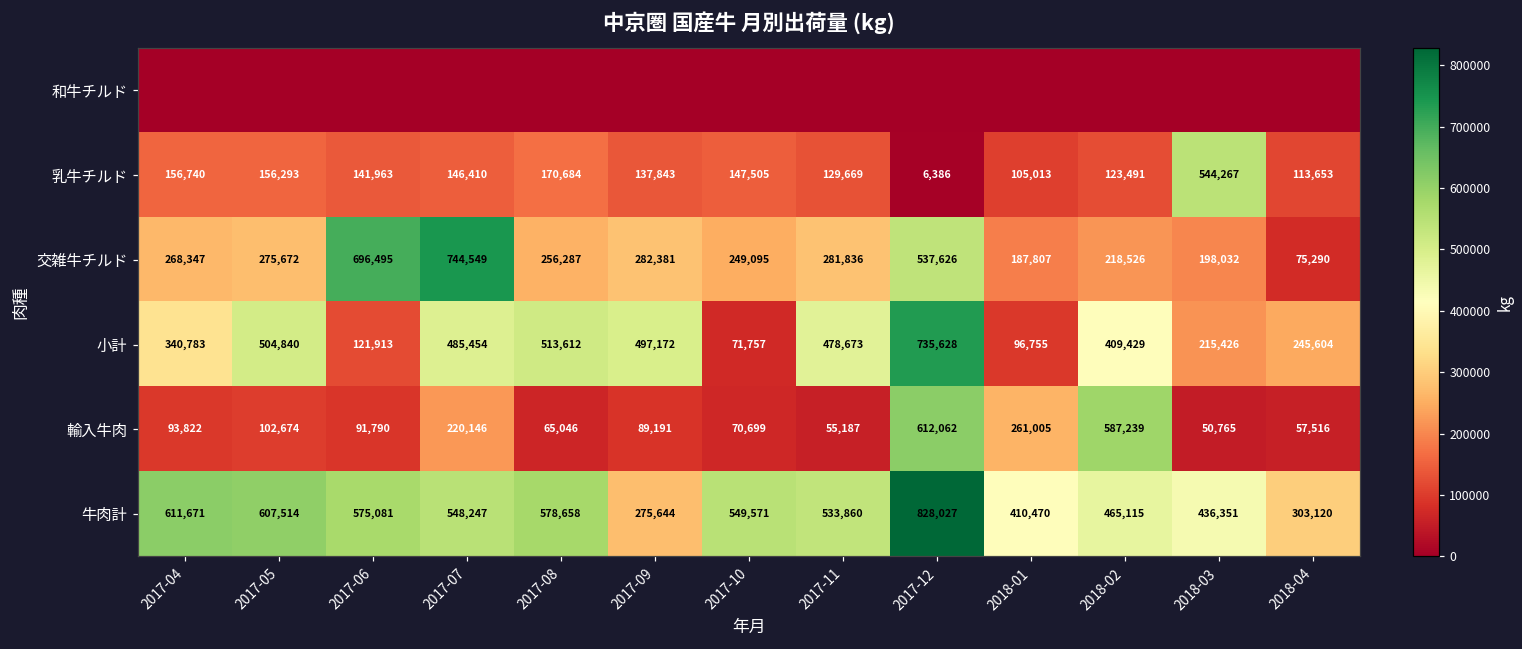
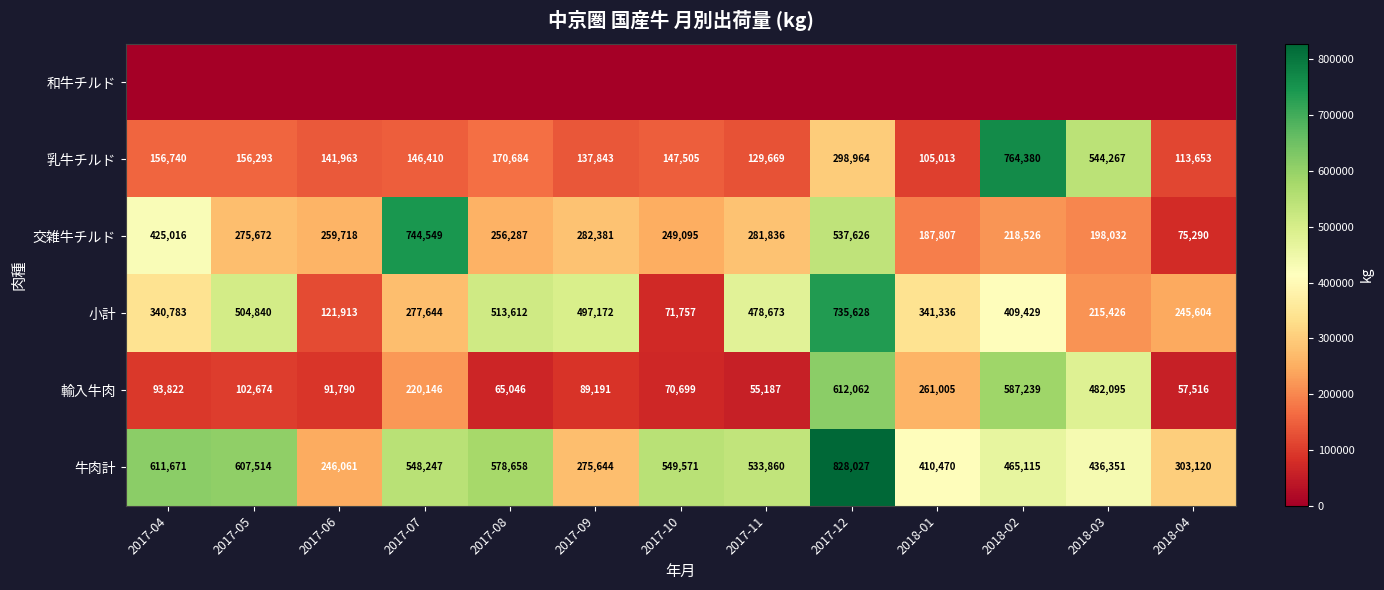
乳牛チルド, 2017-12: 6,386 -> 298,964
乳牛チルド, 2018-02: 123,491 -> 764,380
交雑牛チルド, 2017-04: 268,347 -> 425,016
交雑牛チルド, 2017-06: 696,495 -> 259,718
小計, 2017-07: 485,454 -> 277,644
小計, 2018-01: 96,755 -> 341,336
輸入牛肉, 2018-03: 50,765 -> 482,095
牛肉計, 2017-06: 575,081 -> 246,061
